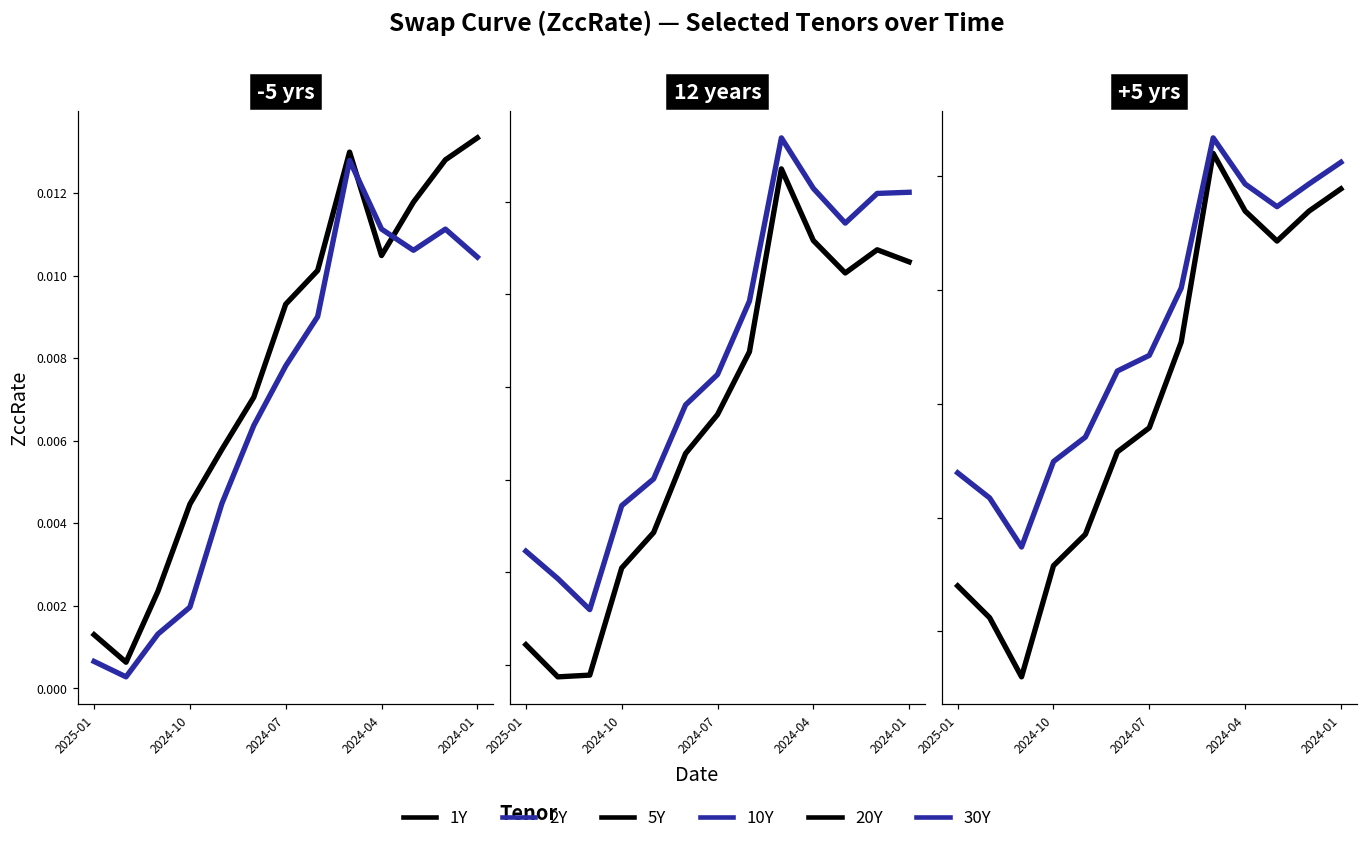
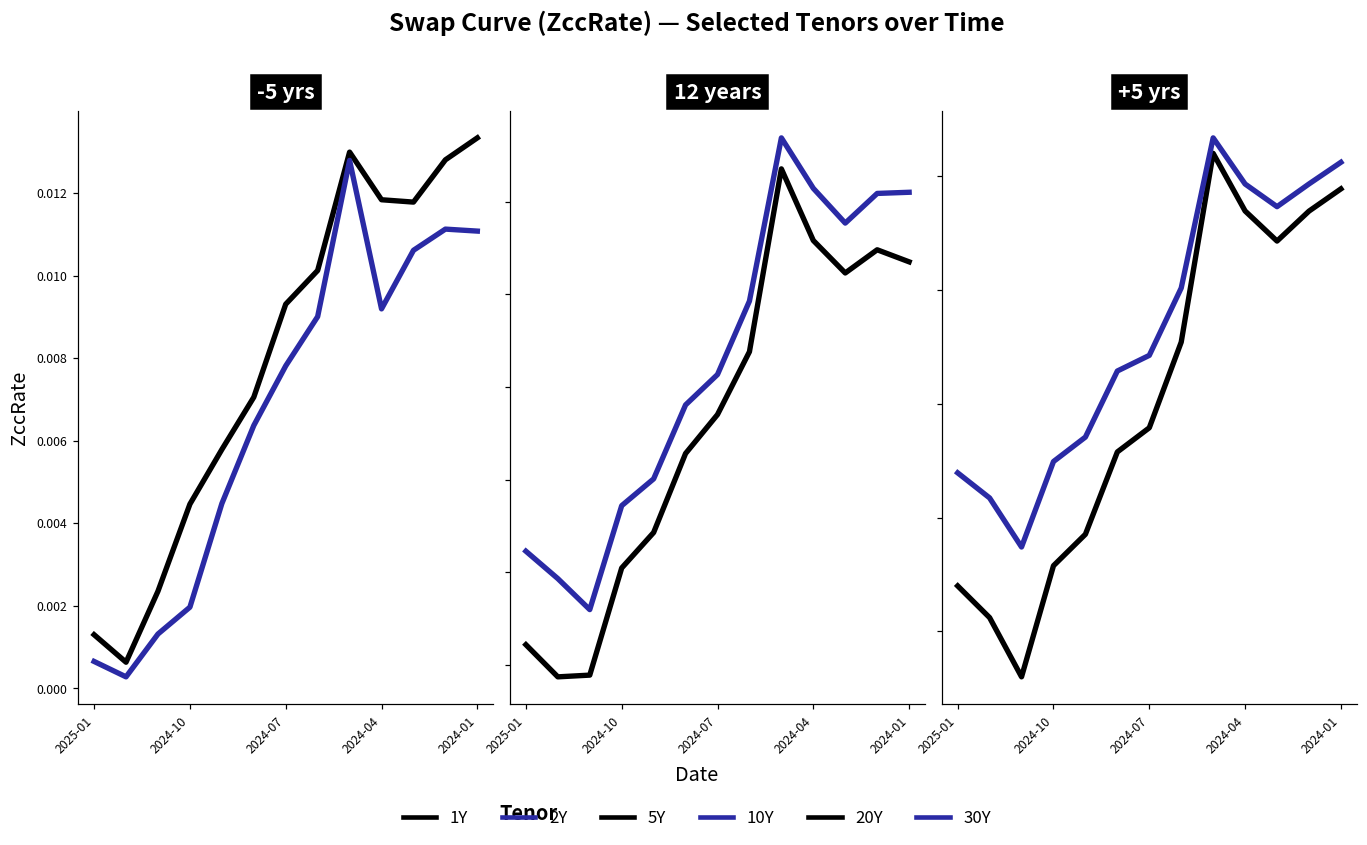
-5 yrs, 1Y, 2024-04: 0.0105 -> 0.0118
-5 yrs, 2Y, 2024-04: 0.0111 -> 0.0092
-5 yrs, 2Y, 2024-01: 0.0105 -> 0.0111
